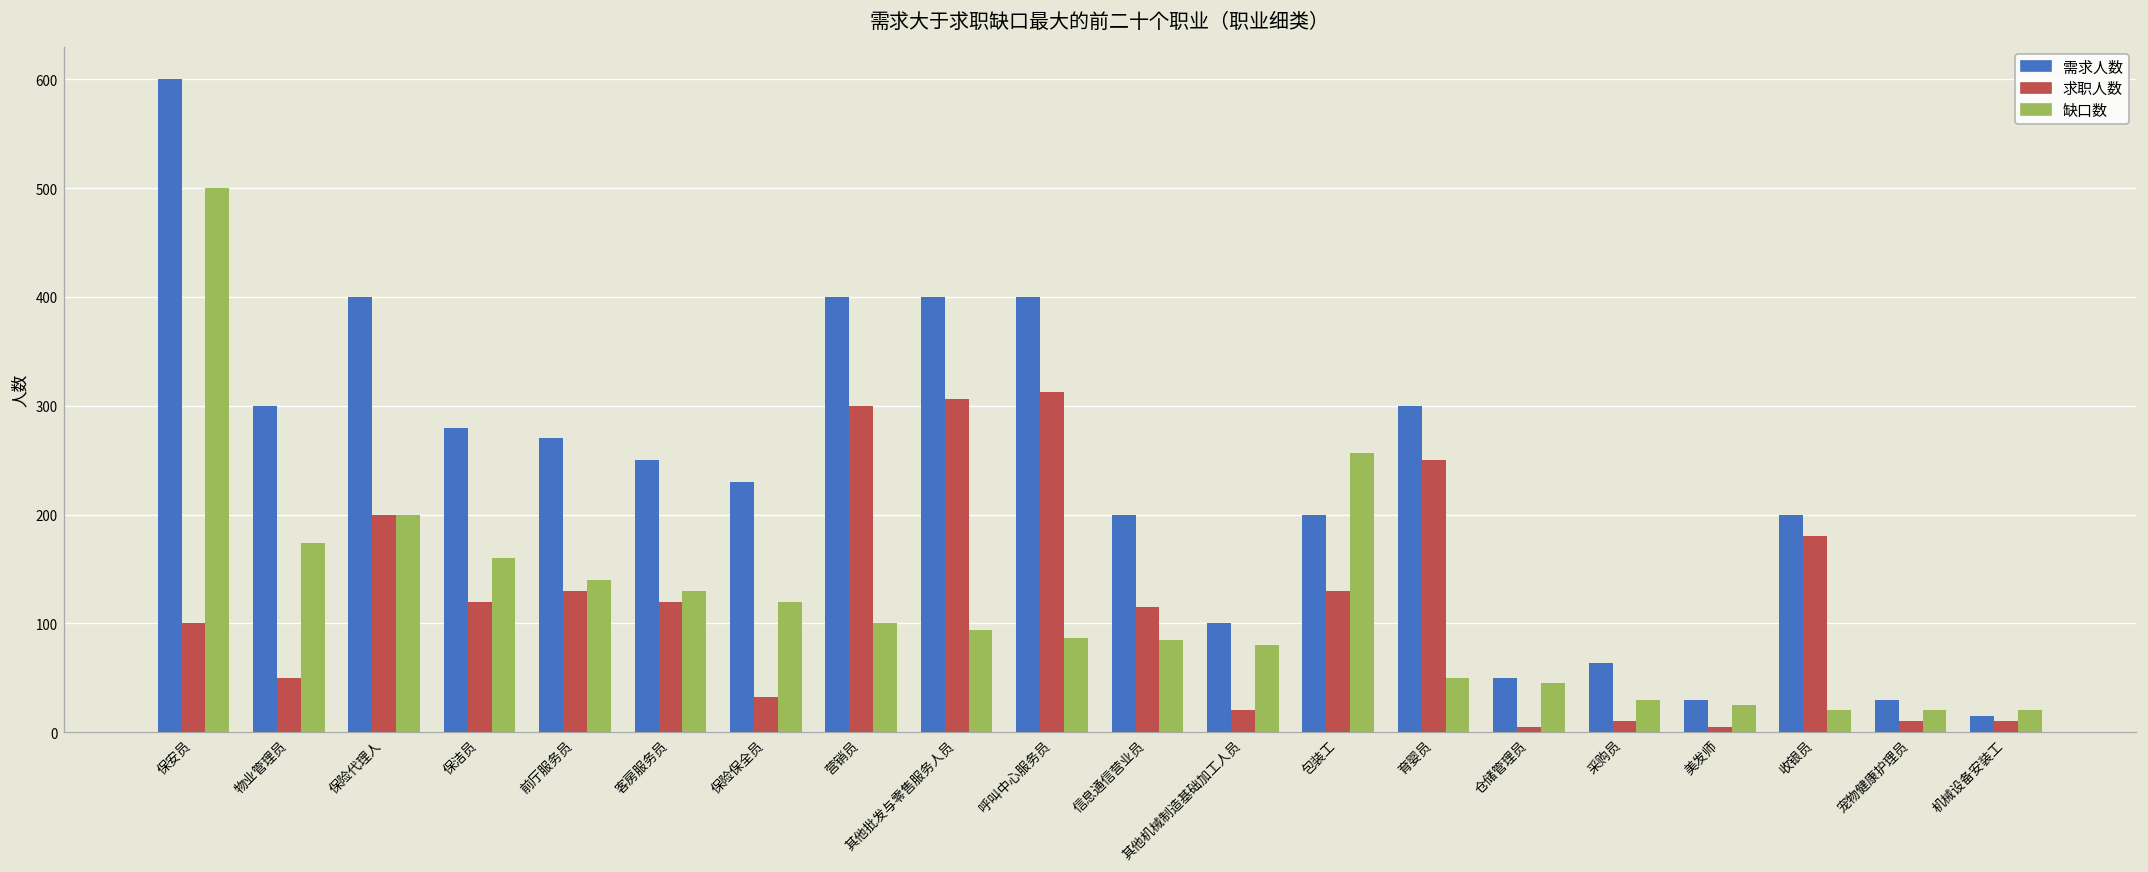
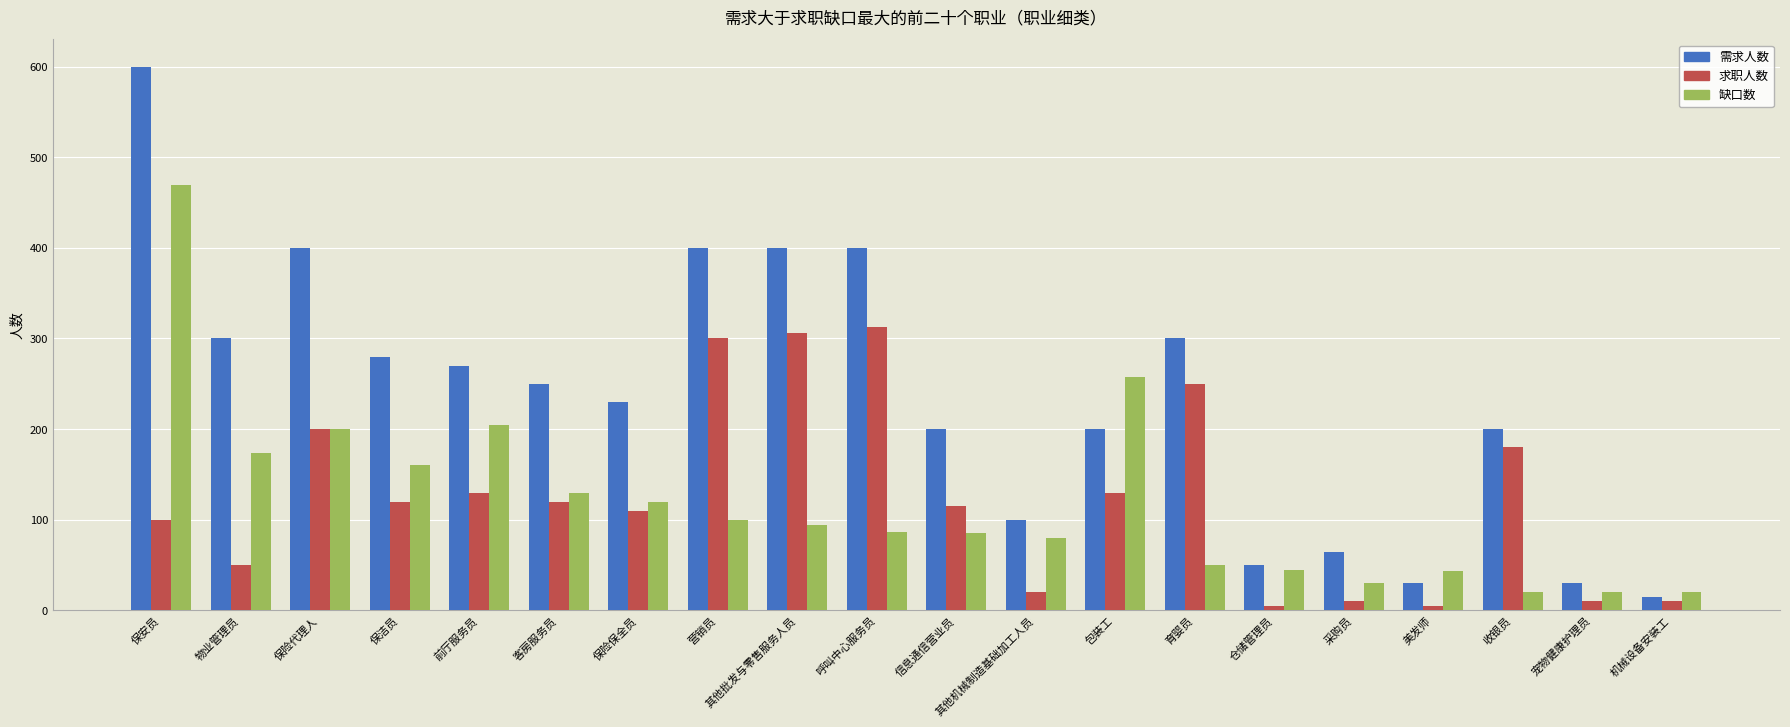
缺口数, 保安员: 500 -> 470
缺口数, 前厅服务员: 140 -> 210
求职人数, 保险保全员: 30 -> 110
缺口数, 美发师: 30 -> 40
